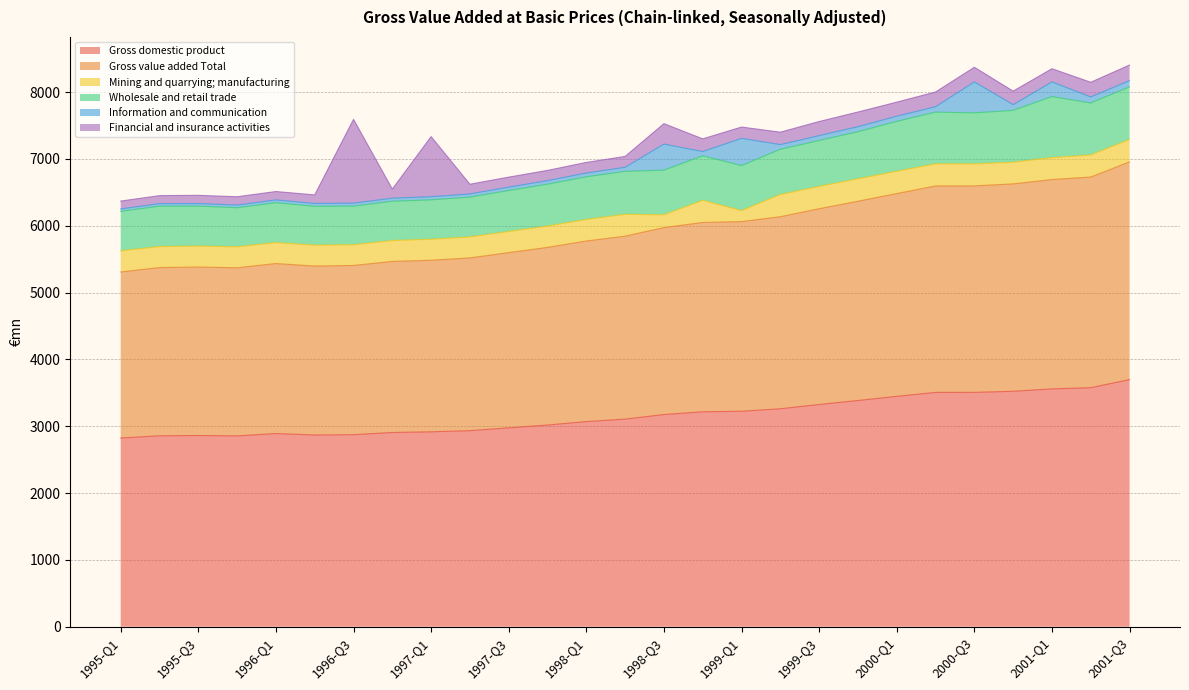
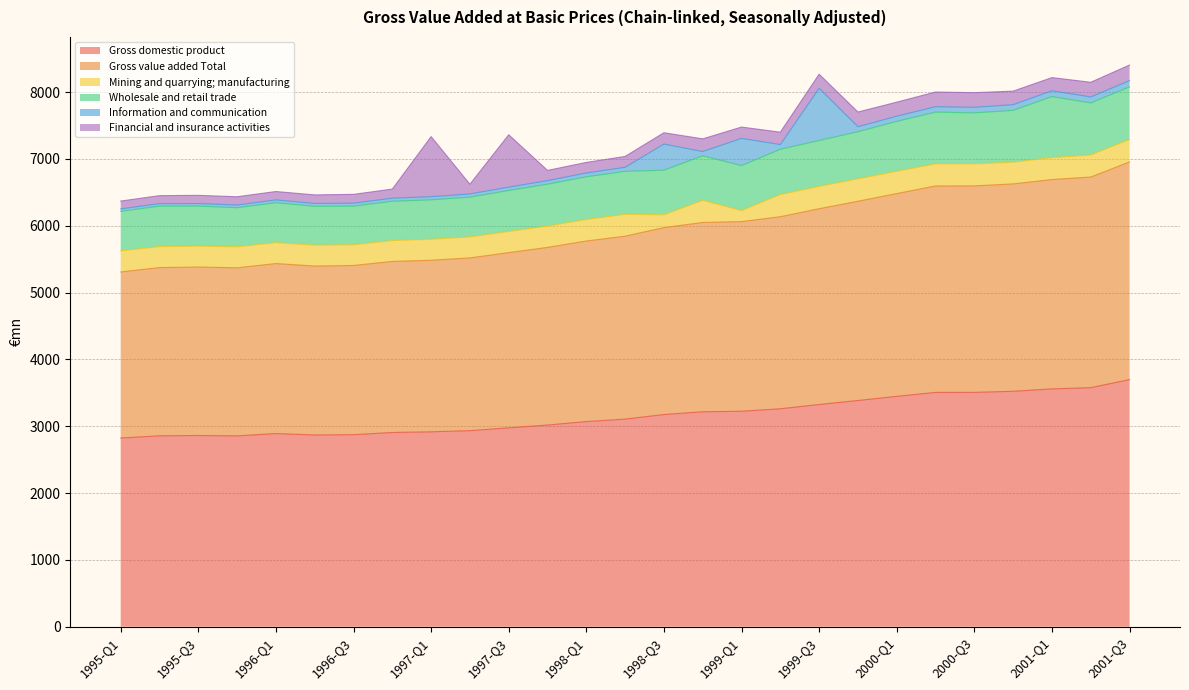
Financial and insurance activities, 1996-Q3: 1300 -> 100
Financial and insurance activities, 1997-Q3: 100 -> 800
Financial and insurance activities, 1998-Q3: 300 -> 200
Information and communication, 1999-Q3: 100 -> 800
Information and communication, 2000-Q3: 500 -> 100
Information and communication, 2001-Q1: 200 -> 100
